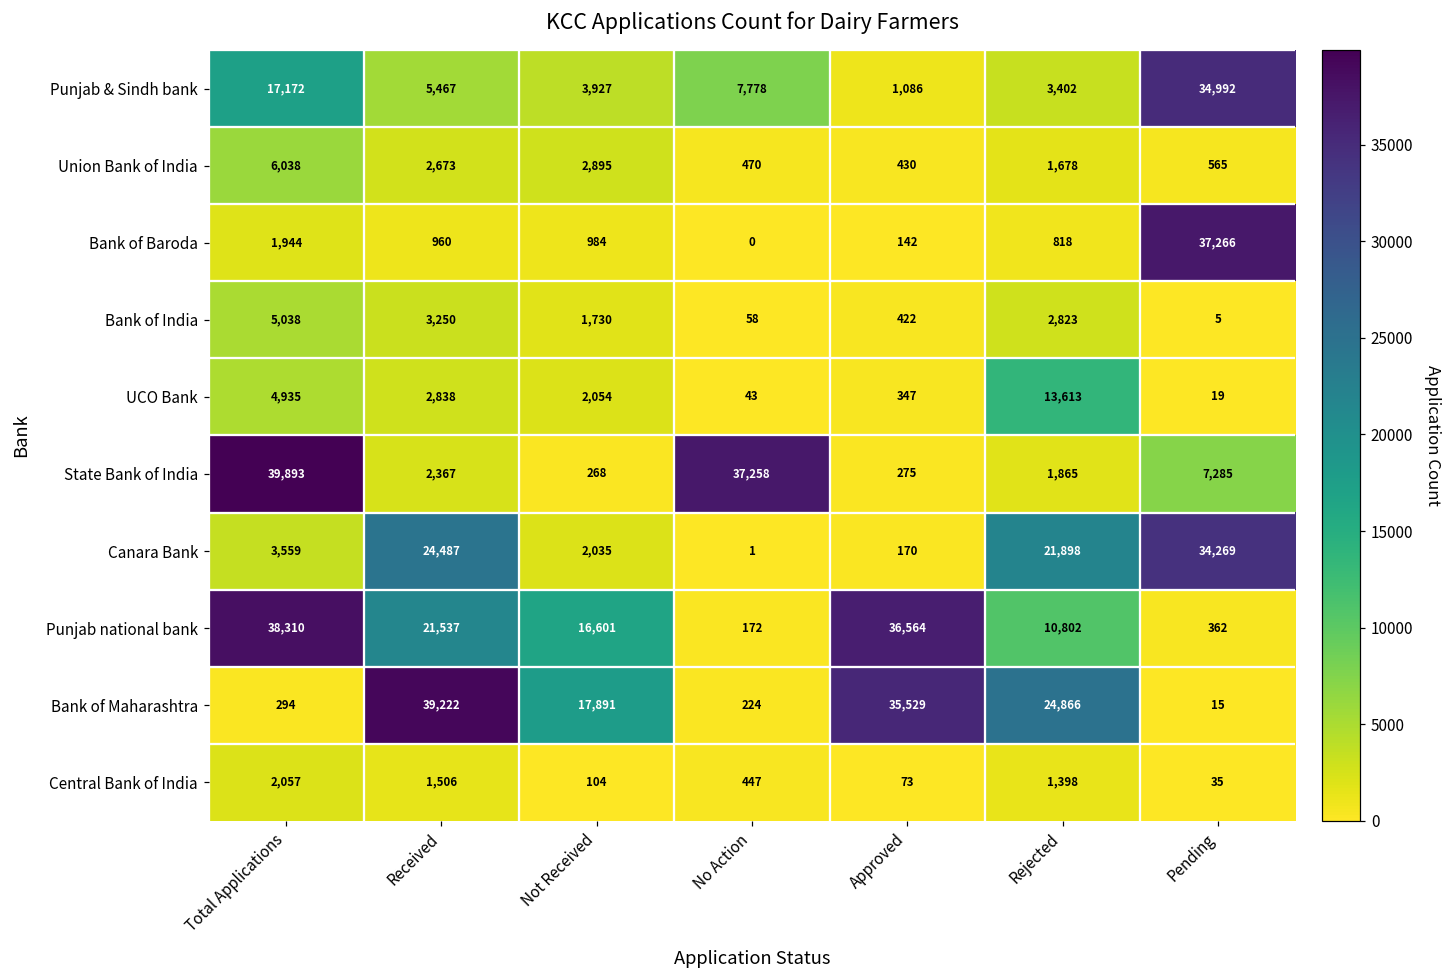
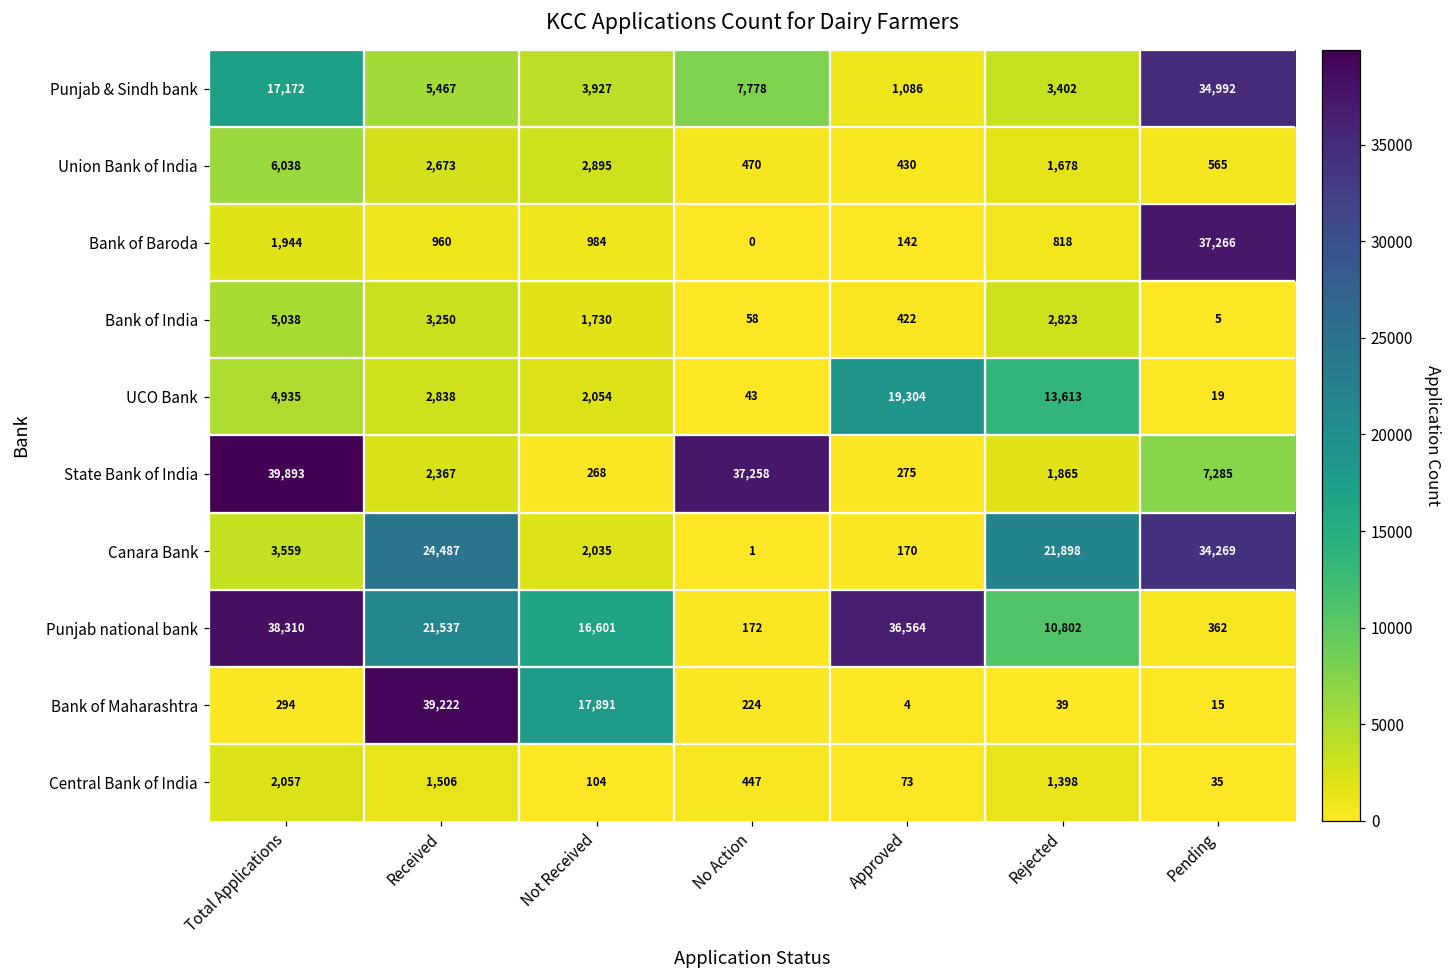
UCO Bank, Approved: 347 -> 19,304
Bank of Maharashtra, Approved: 35,529 -> 4
Bank of Maharashtra, Rejected: 24,866 -> 39
